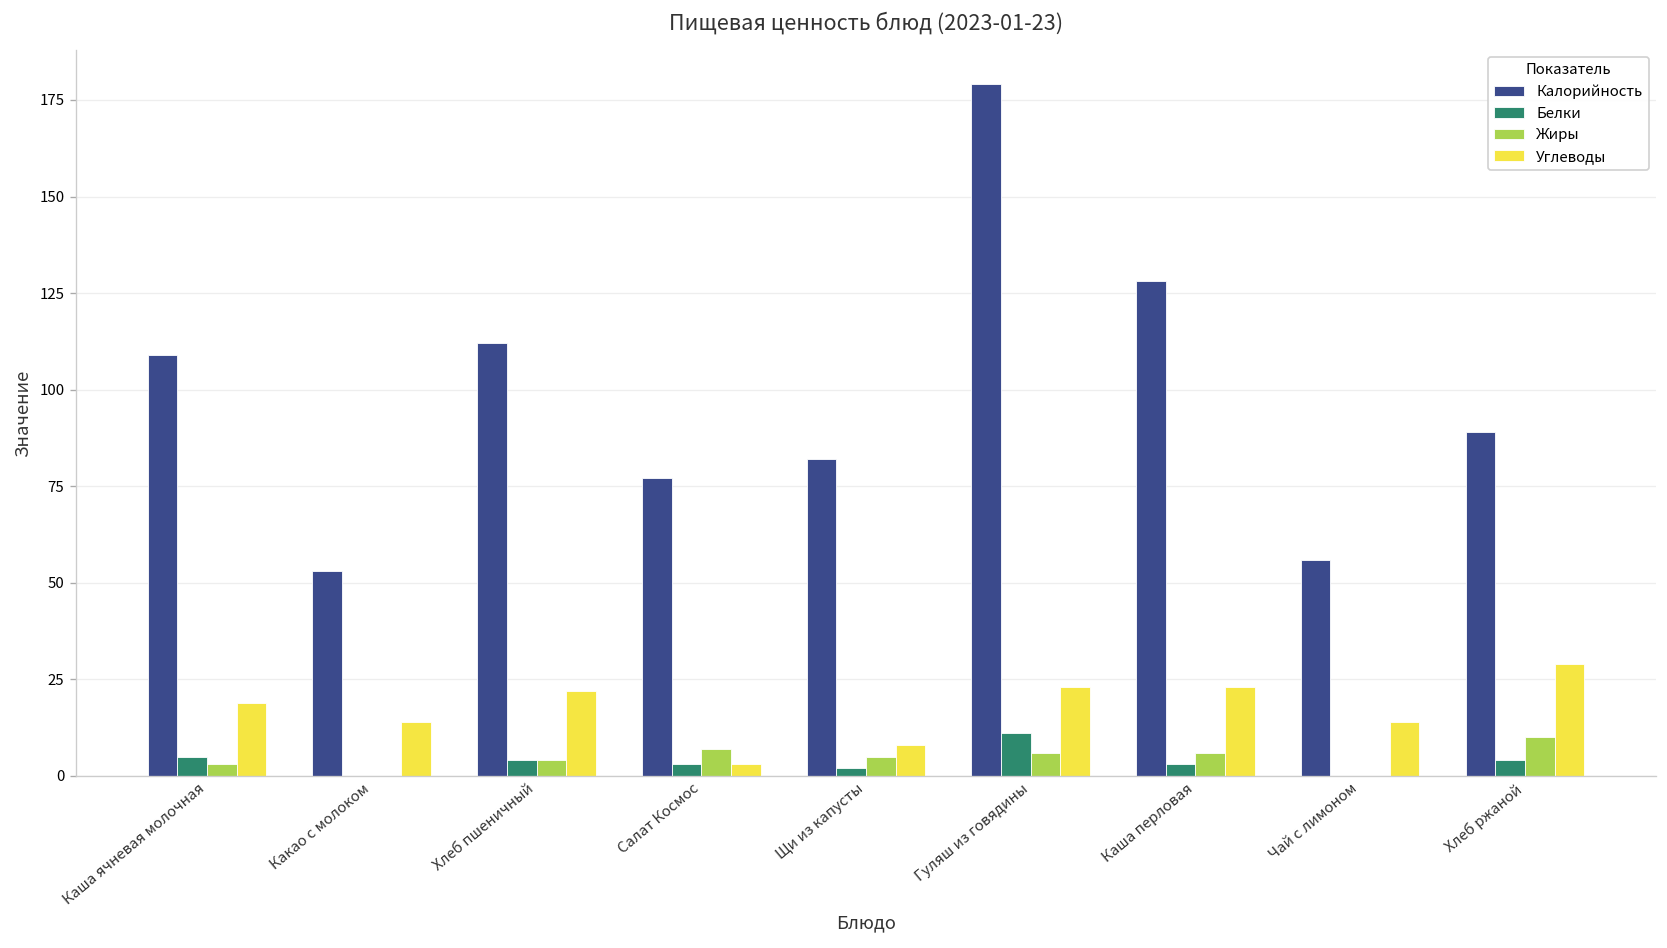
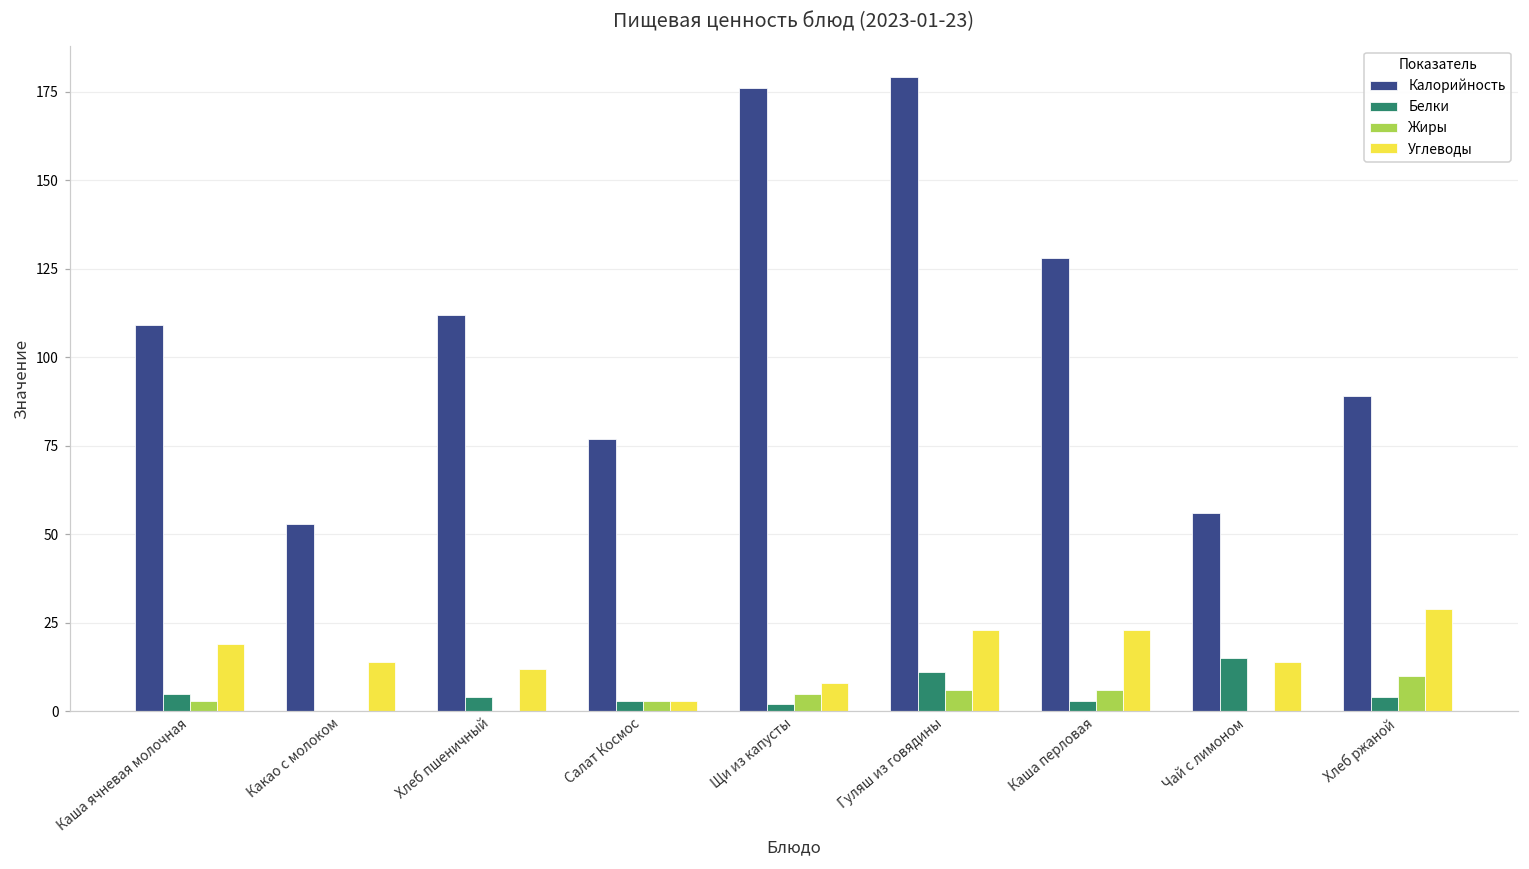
Жиры, Хлеб пшеничный: 4 -> 0
Углеводы, Хлеб пшеничный: 22 -> 12
Жиры, Салат Космос: 7 -> 3
Калорийность, Щи из капусты: 82 -> 176
Белки, Чай с лимоном: 0 -> 15
